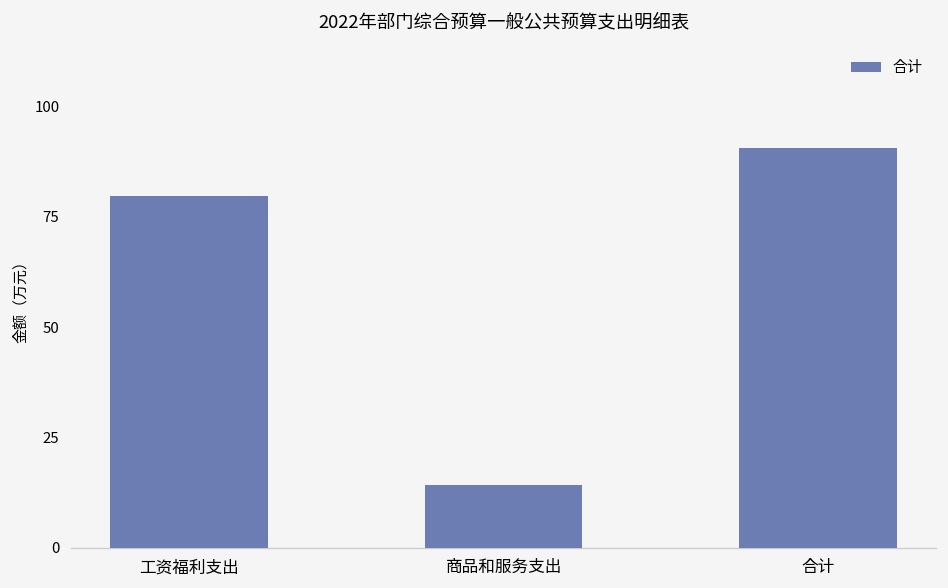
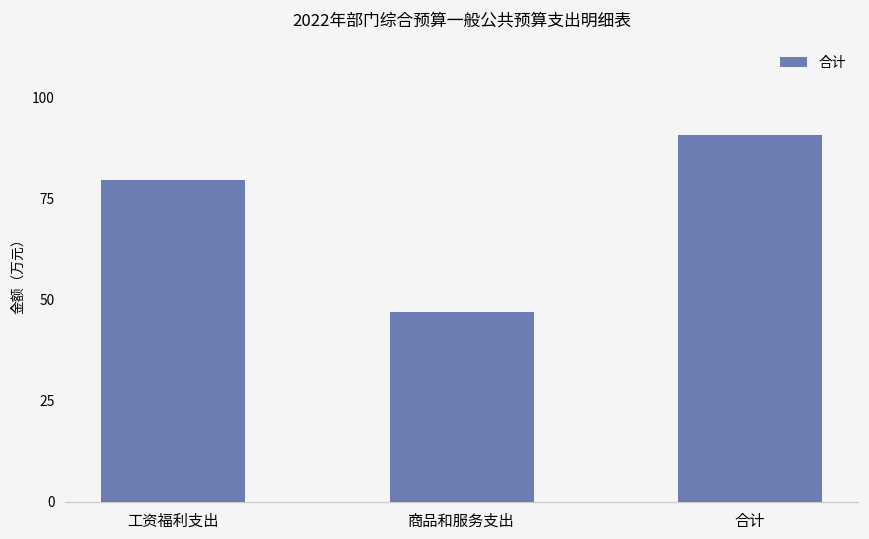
商品和服务支出: 14 -> 47
